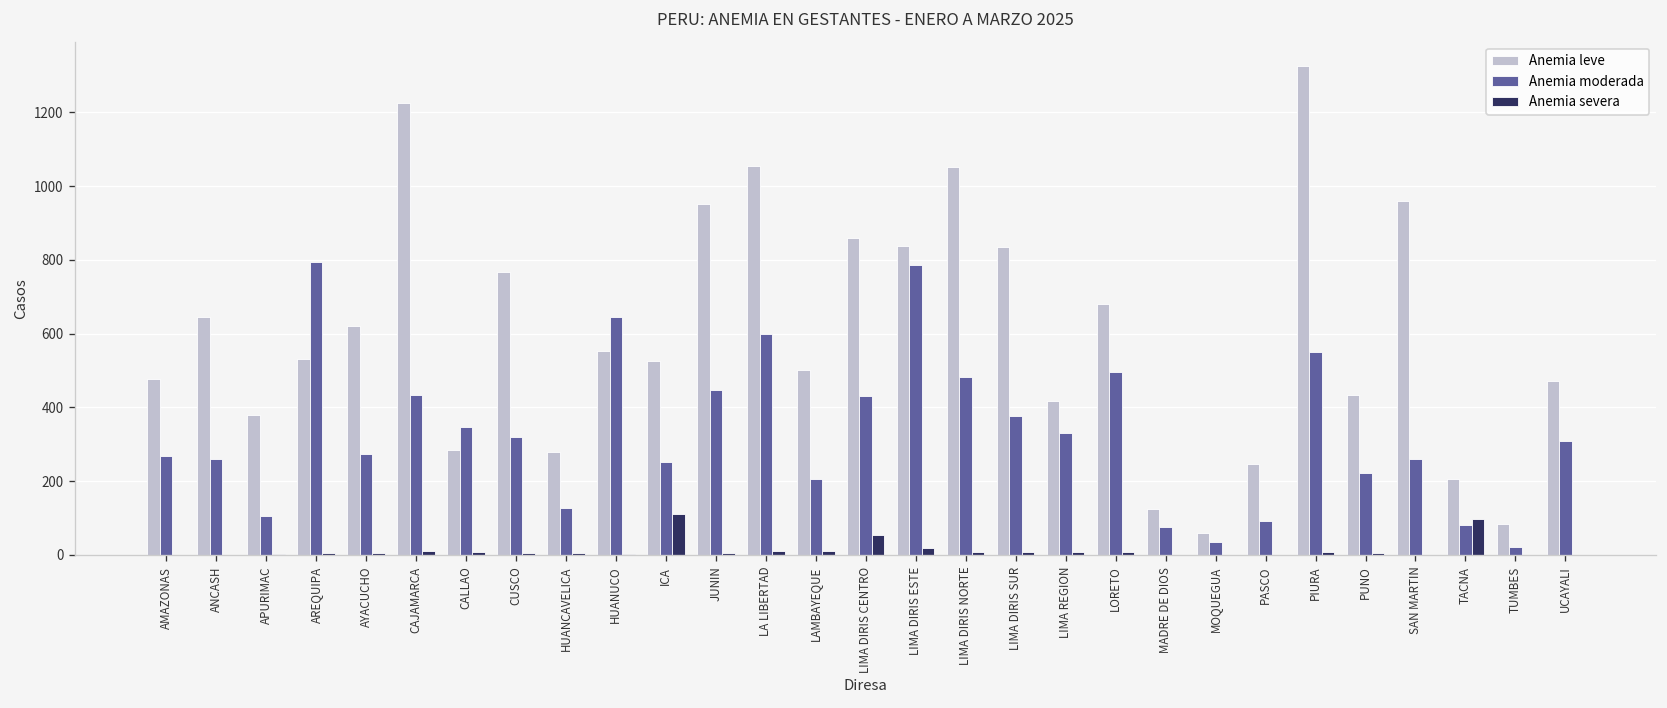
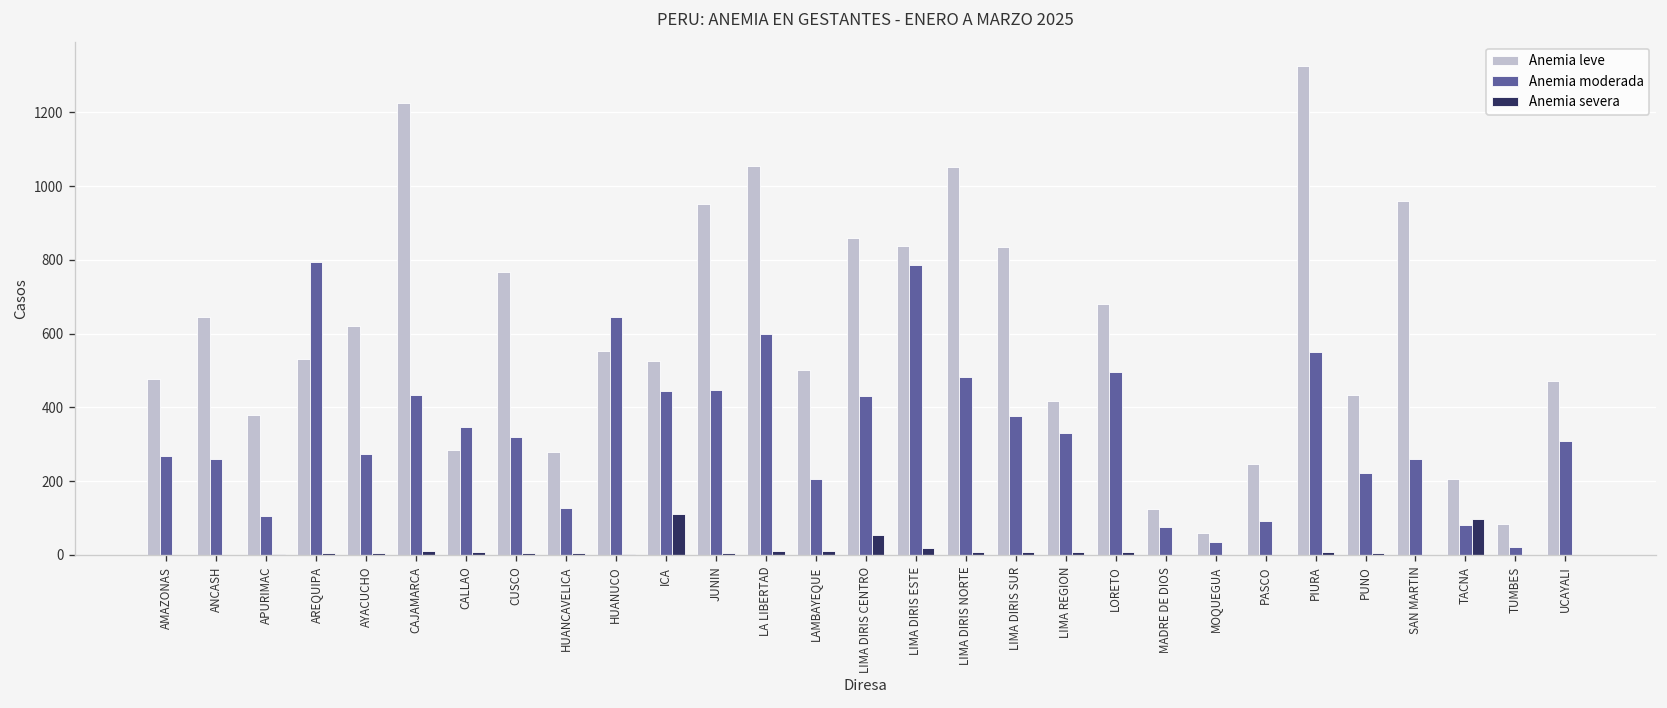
Anemia moderada, ICA: 250 -> 450
